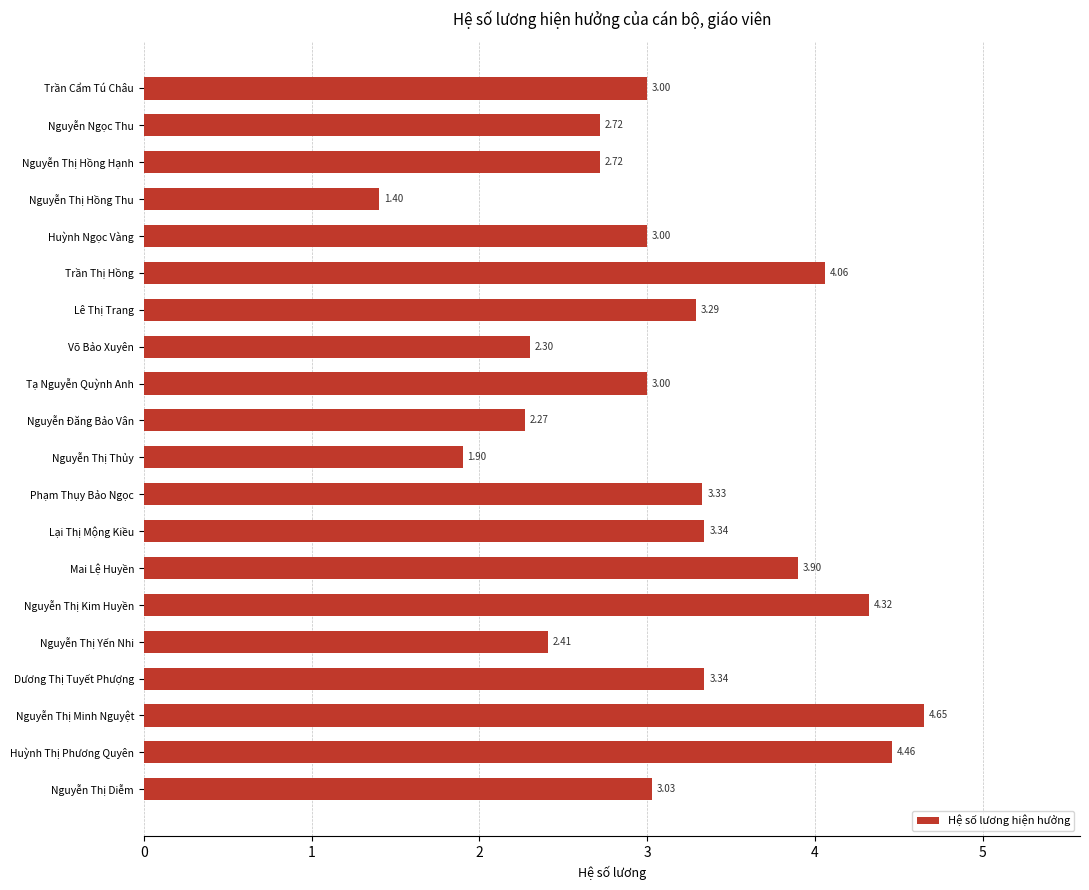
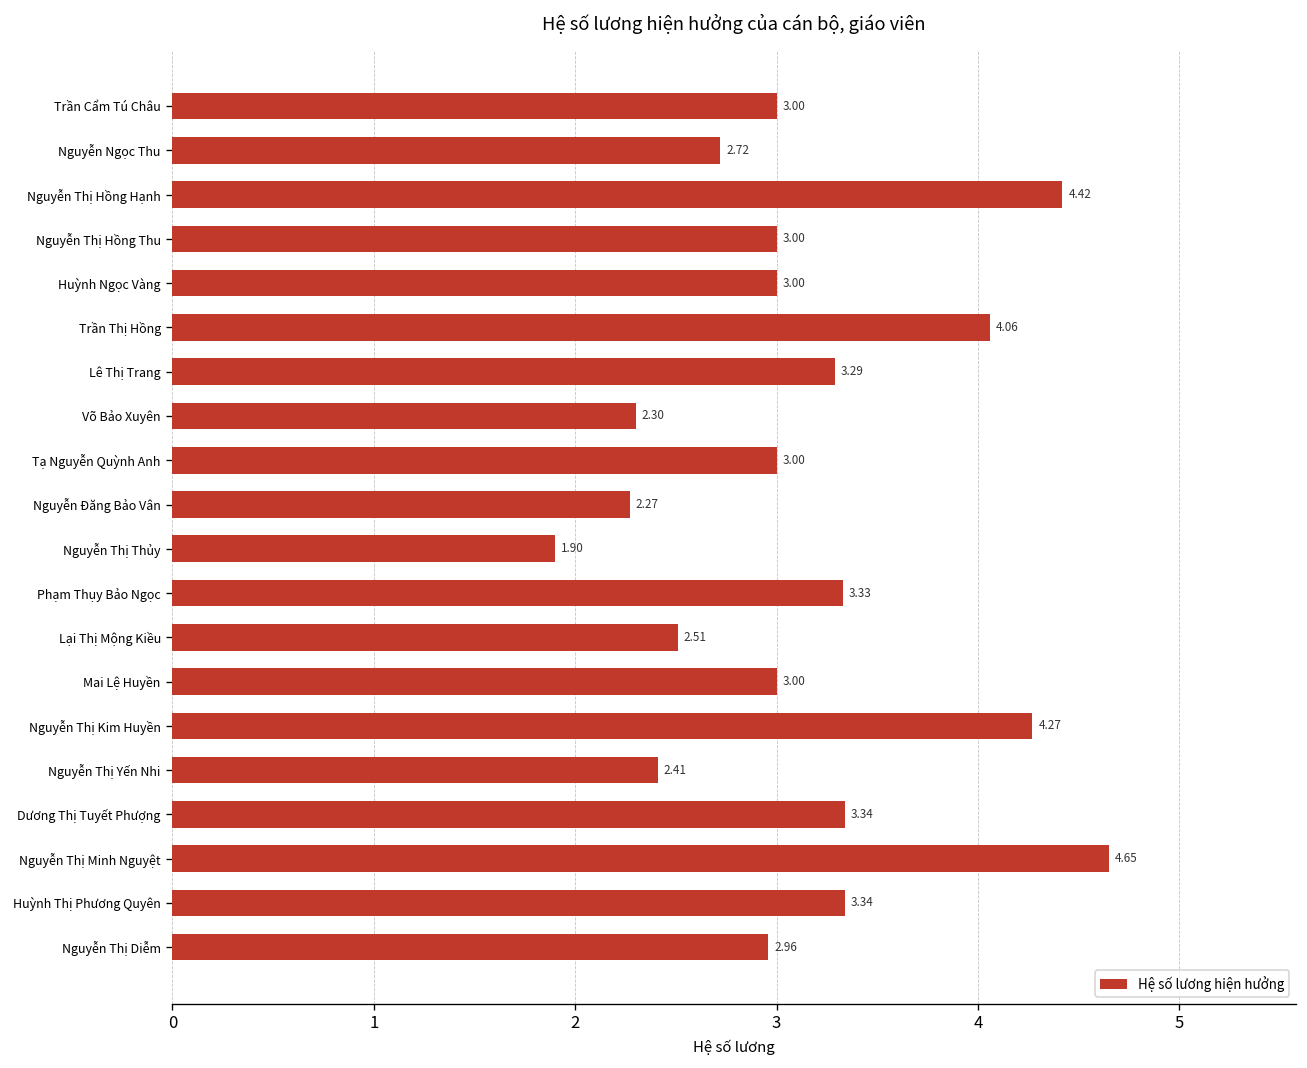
Nguyễn Thị Hồng Hạnh: 2.72 -> 4.42
Nguyễn Thị Hồng Thu: 1.40 -> 3.00
Lại Thị Mộng Kiều: 3.34 -> 2.51
Mai Lệ Huyền: 3.90 -> 3.00
Nguyễn Thị Kim Huyền: 4.32 -> 4.27
Huỳnh Thị Phương Quyên: 4.46 -> 3.34
Nguyễn Thị Diễm: 3.03 -> 2.96
